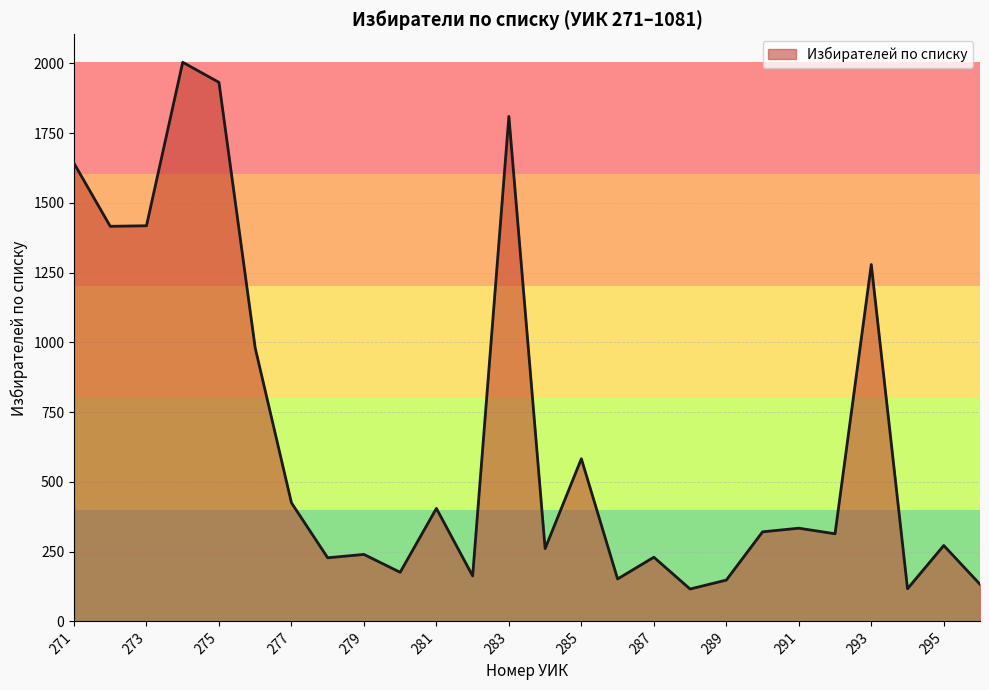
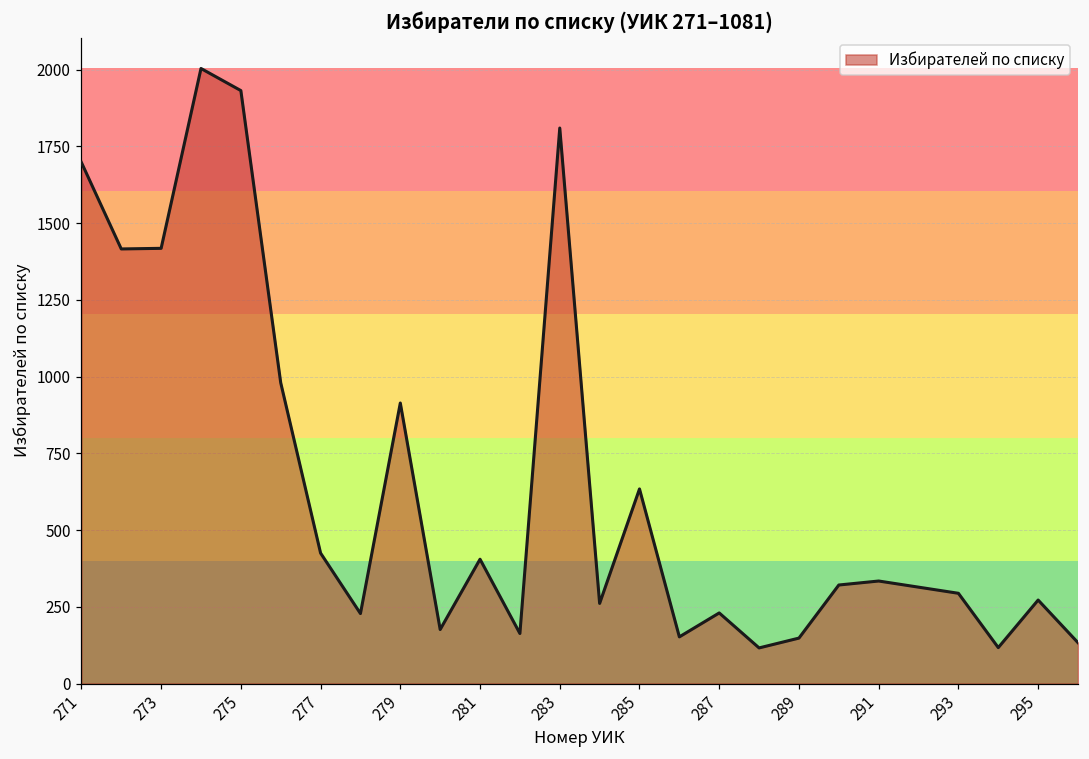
271: 1640 -> 1700
279: 240 -> 910
285: 580 -> 630
293: 1280 -> 290
